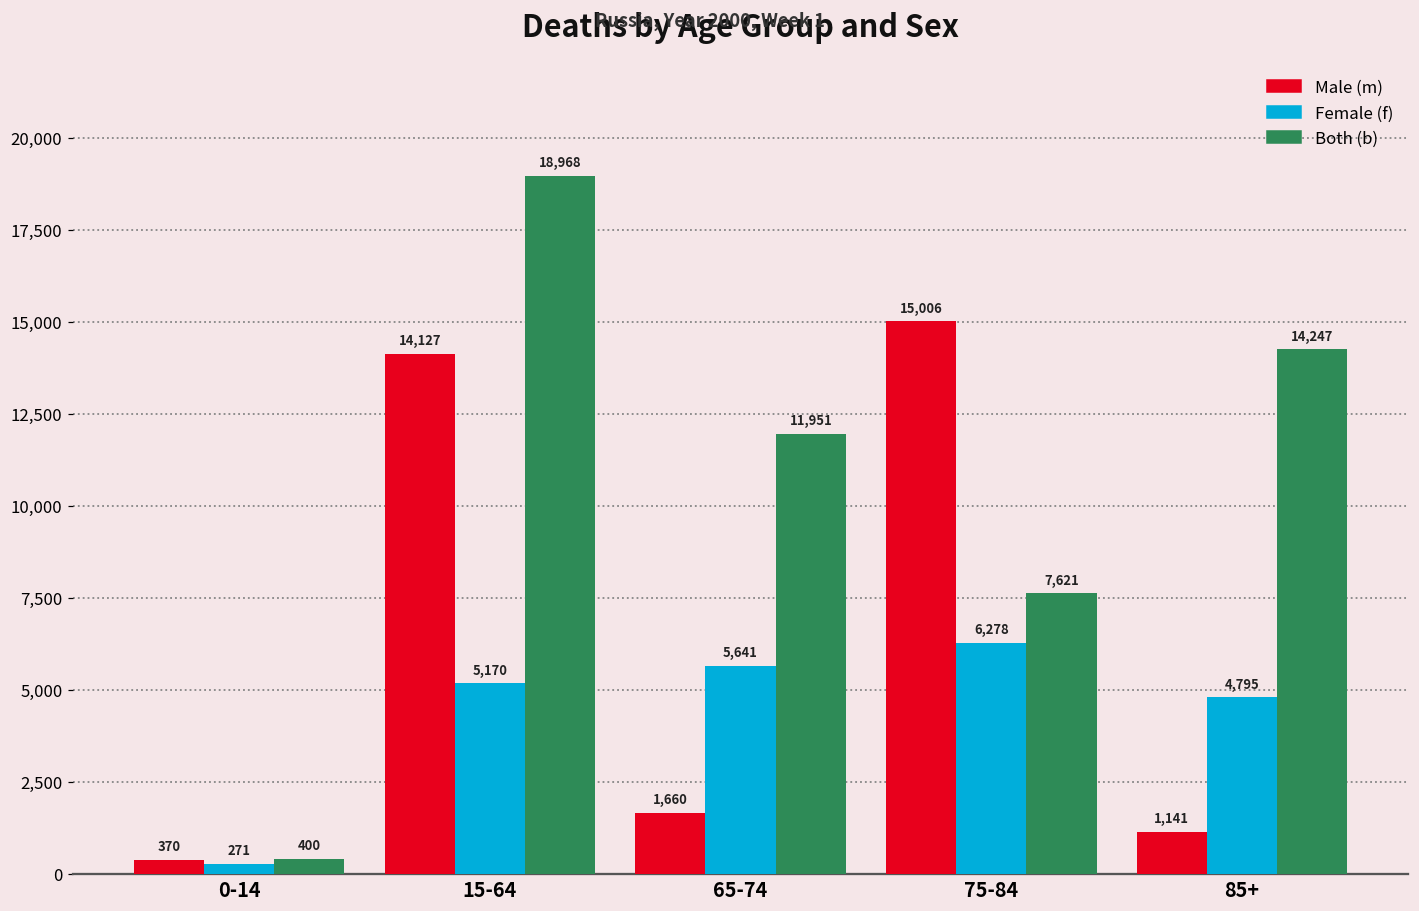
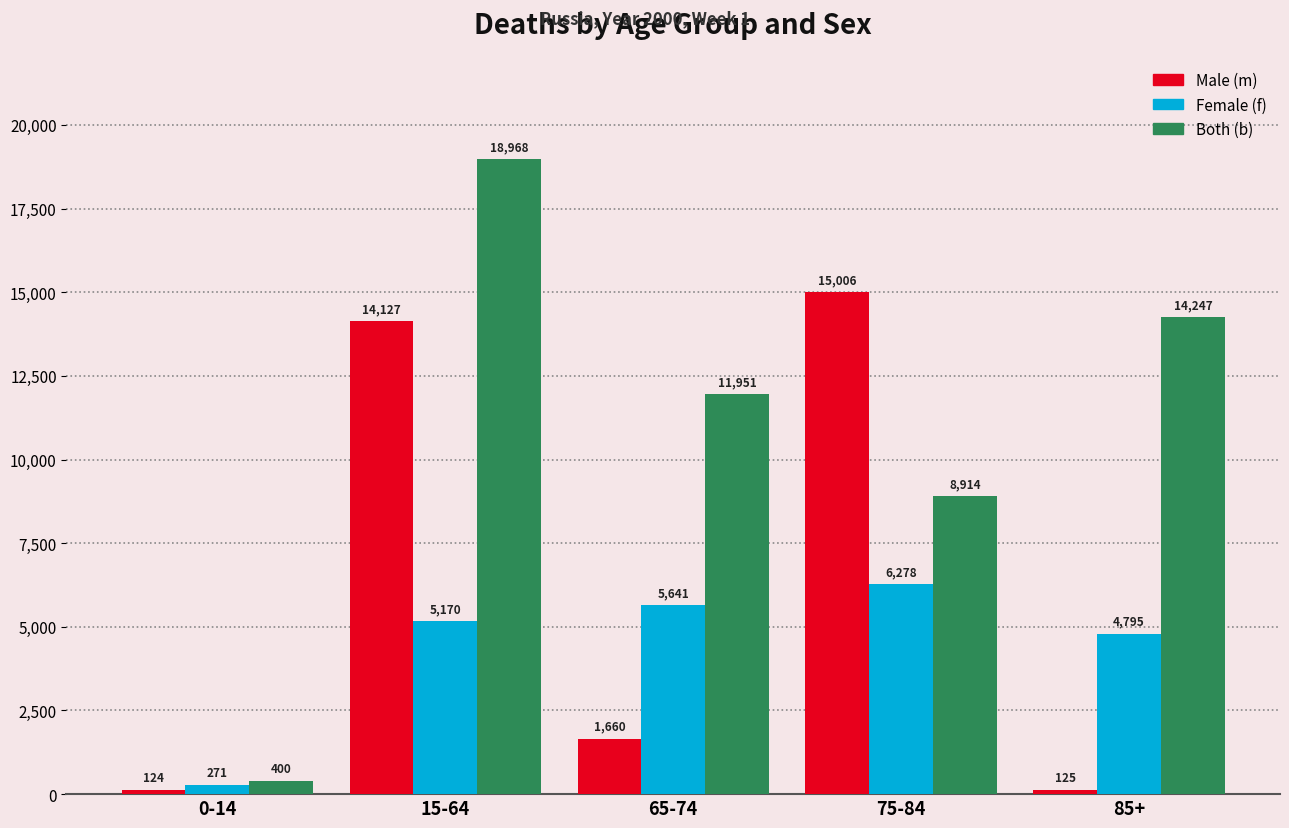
Male (m), 0-14: 370 -> 124
Both (b), 75-84: 7,621 -> 8,914
Male (m), 85+: 1,141 -> 125
